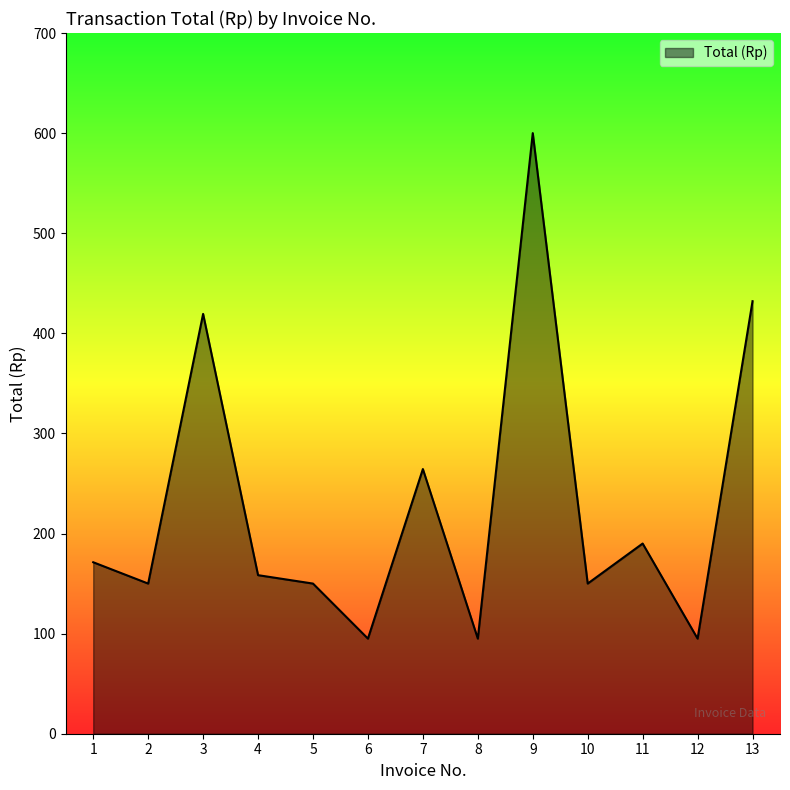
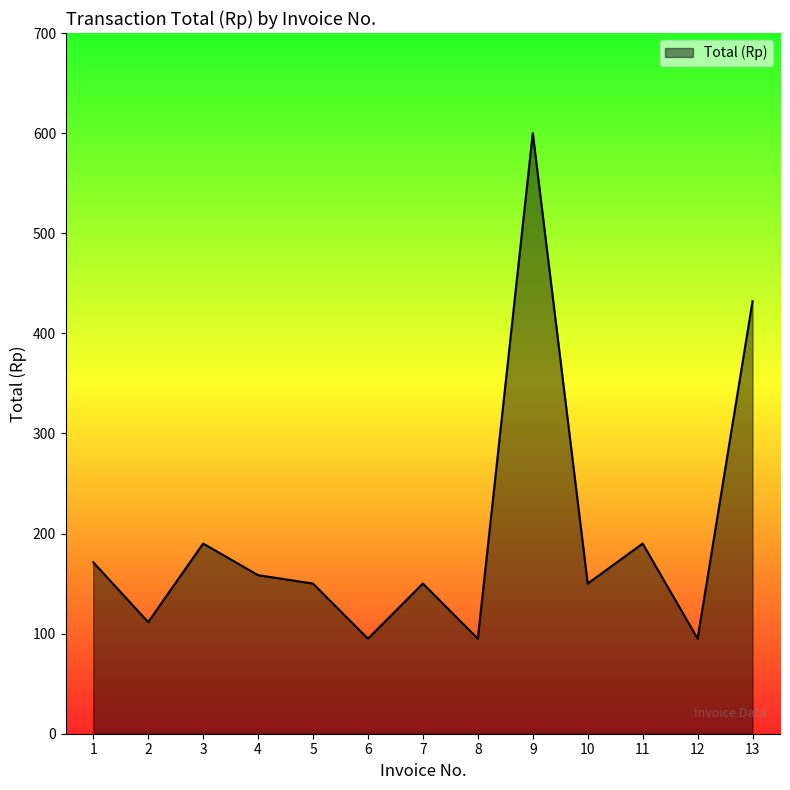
2: 150 -> 112
3: 419 -> 190
7: 264 -> 150
